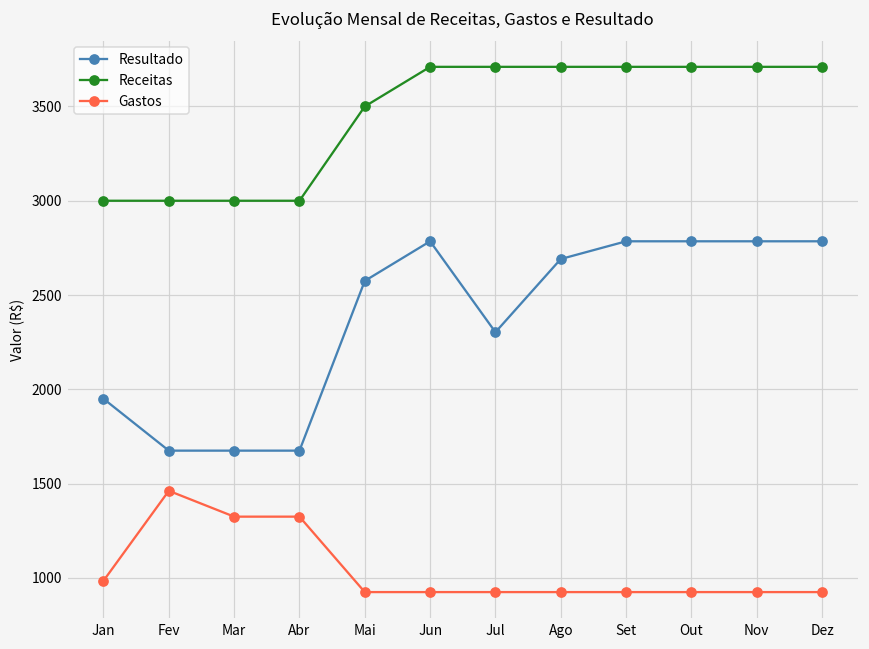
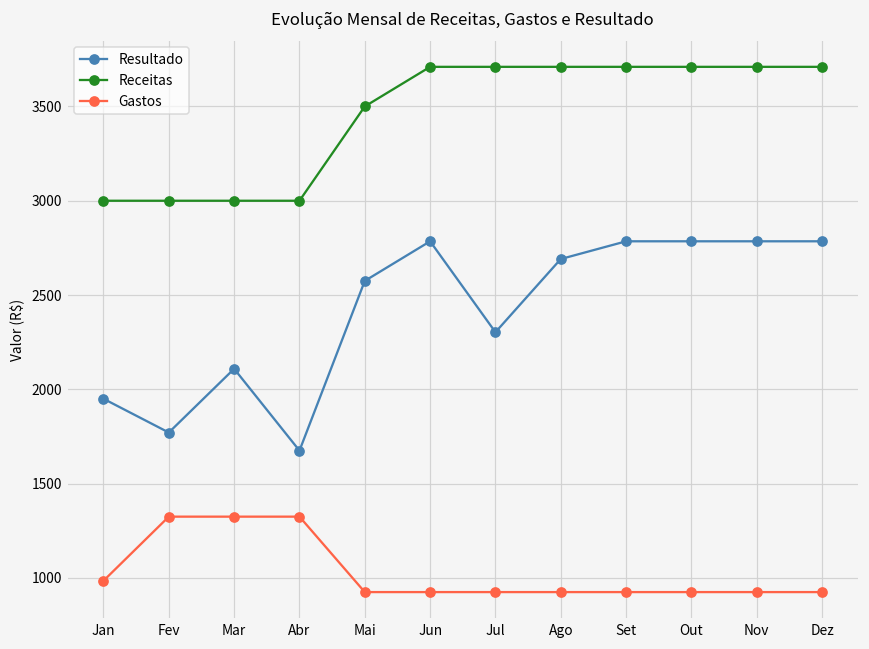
Resultado, Fev: 1680 -> 1770
Gastos, Fev: 1460 -> 1330
Resultado, Mar: 1680 -> 2110
